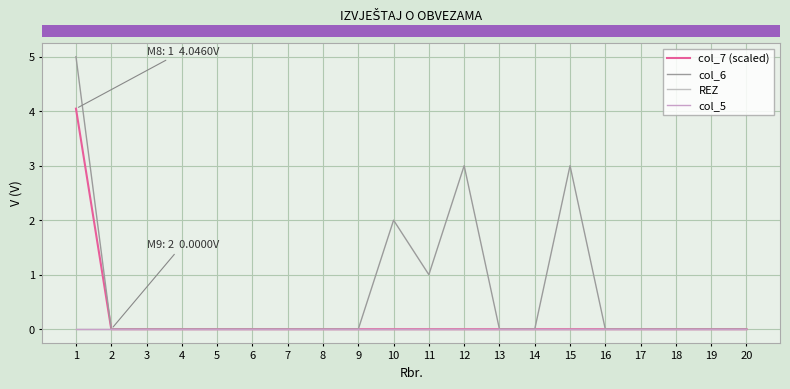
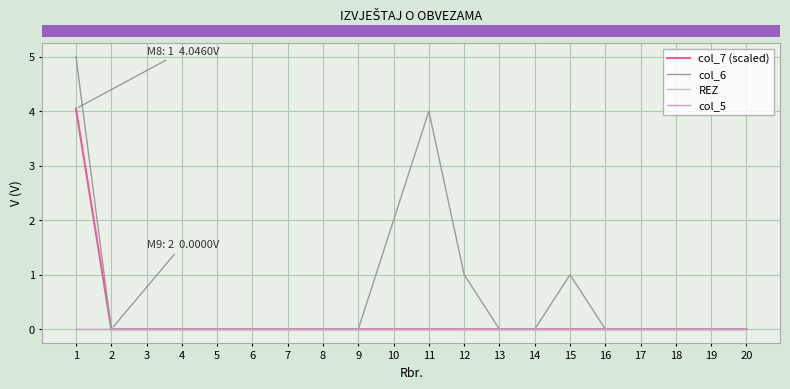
col_6, 11: 1 -> 4
col_6, 12: 3 -> 1
col_6, 15: 3 -> 1
